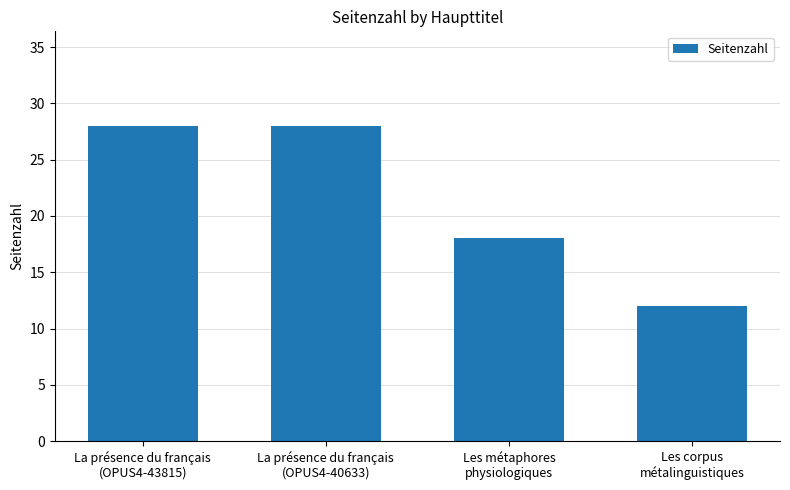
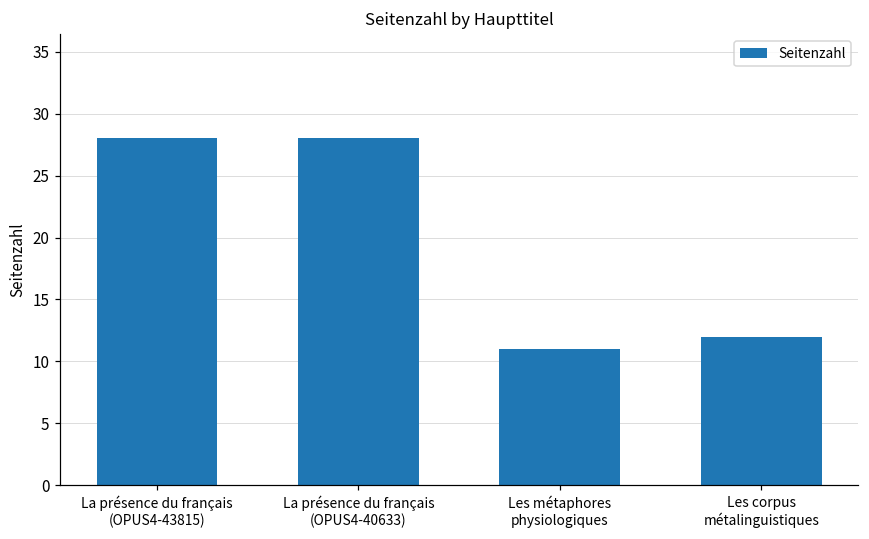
Les métaphores physiologiques: 18 -> 11
